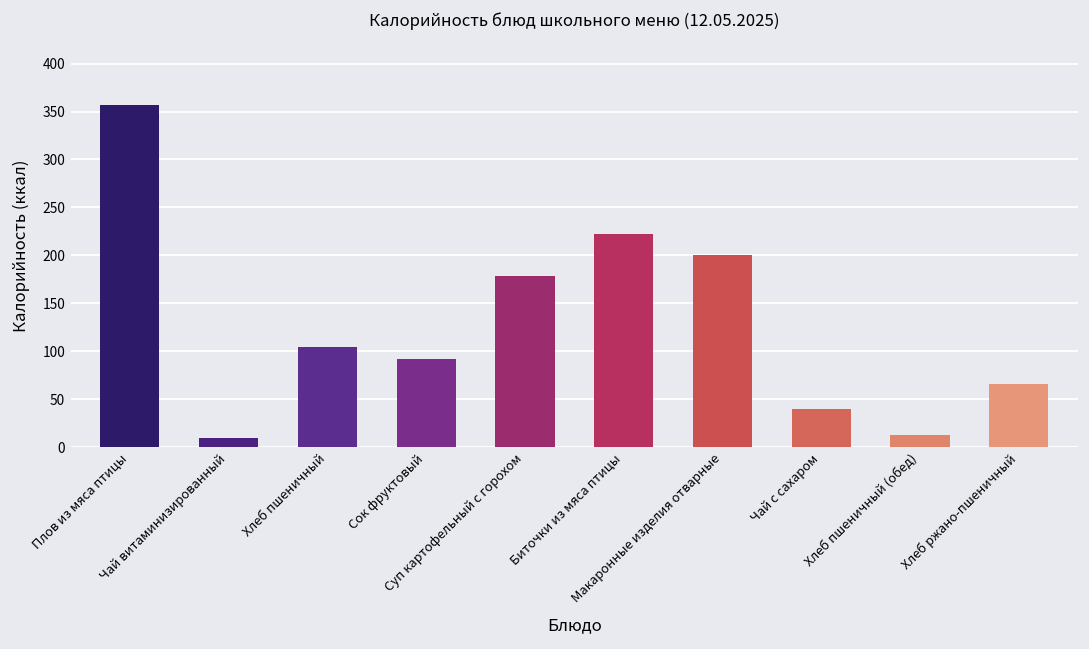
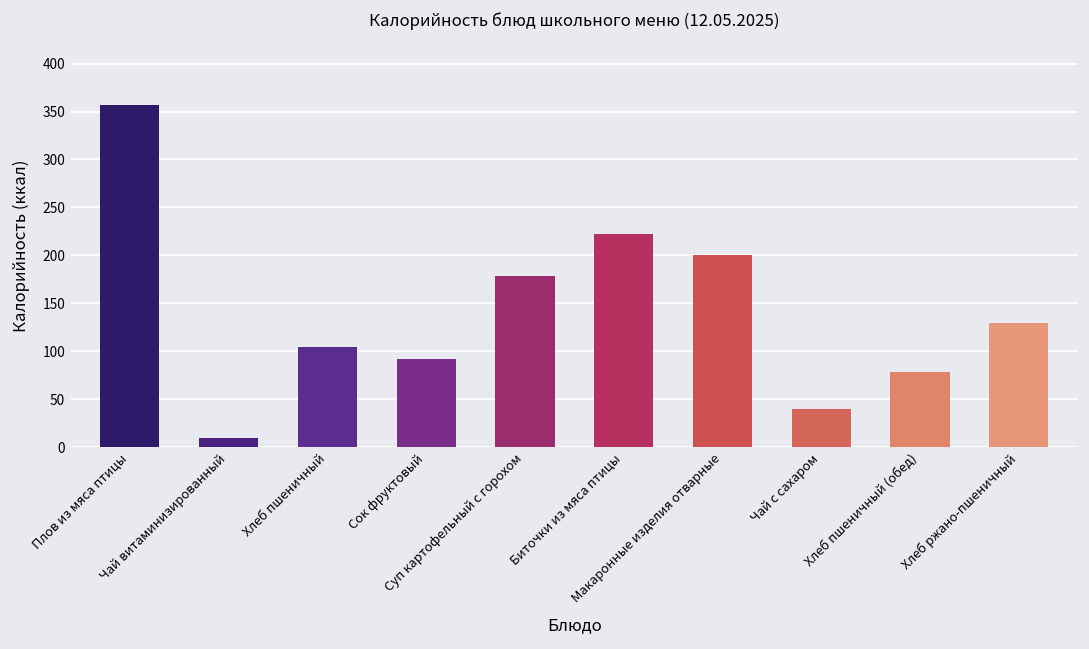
Хлеб пшеничный (обед): 10 -> 80
Хлеб ржано-пшеничный: 70 -> 130
